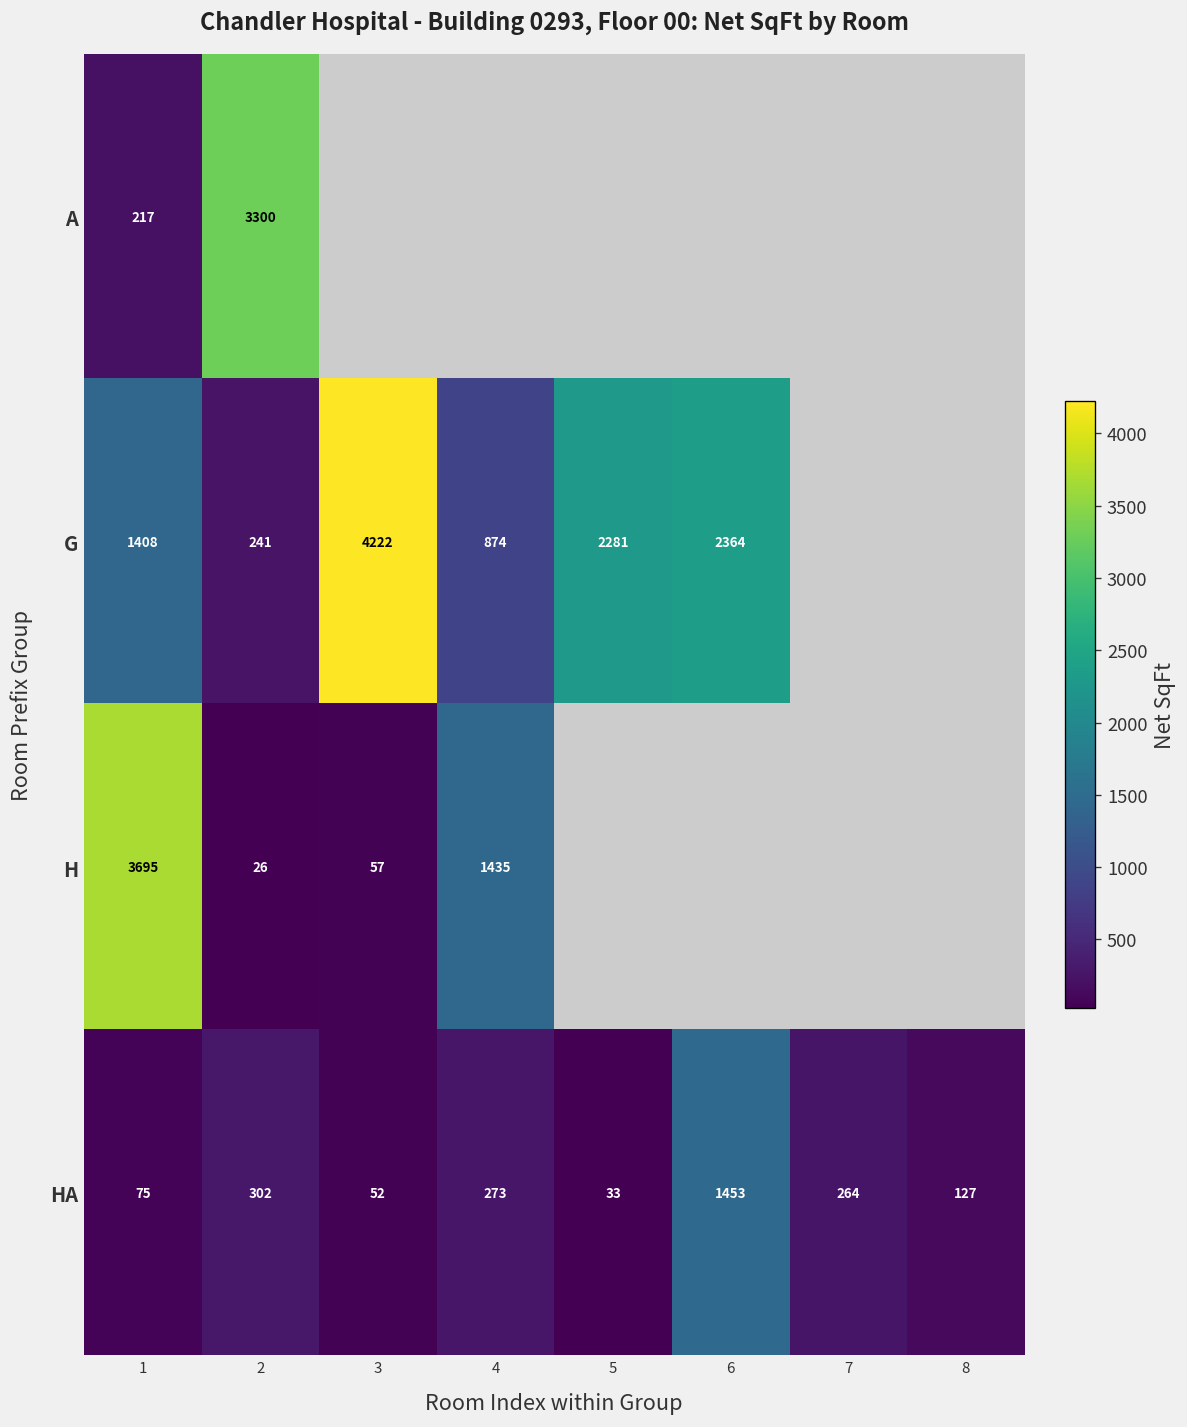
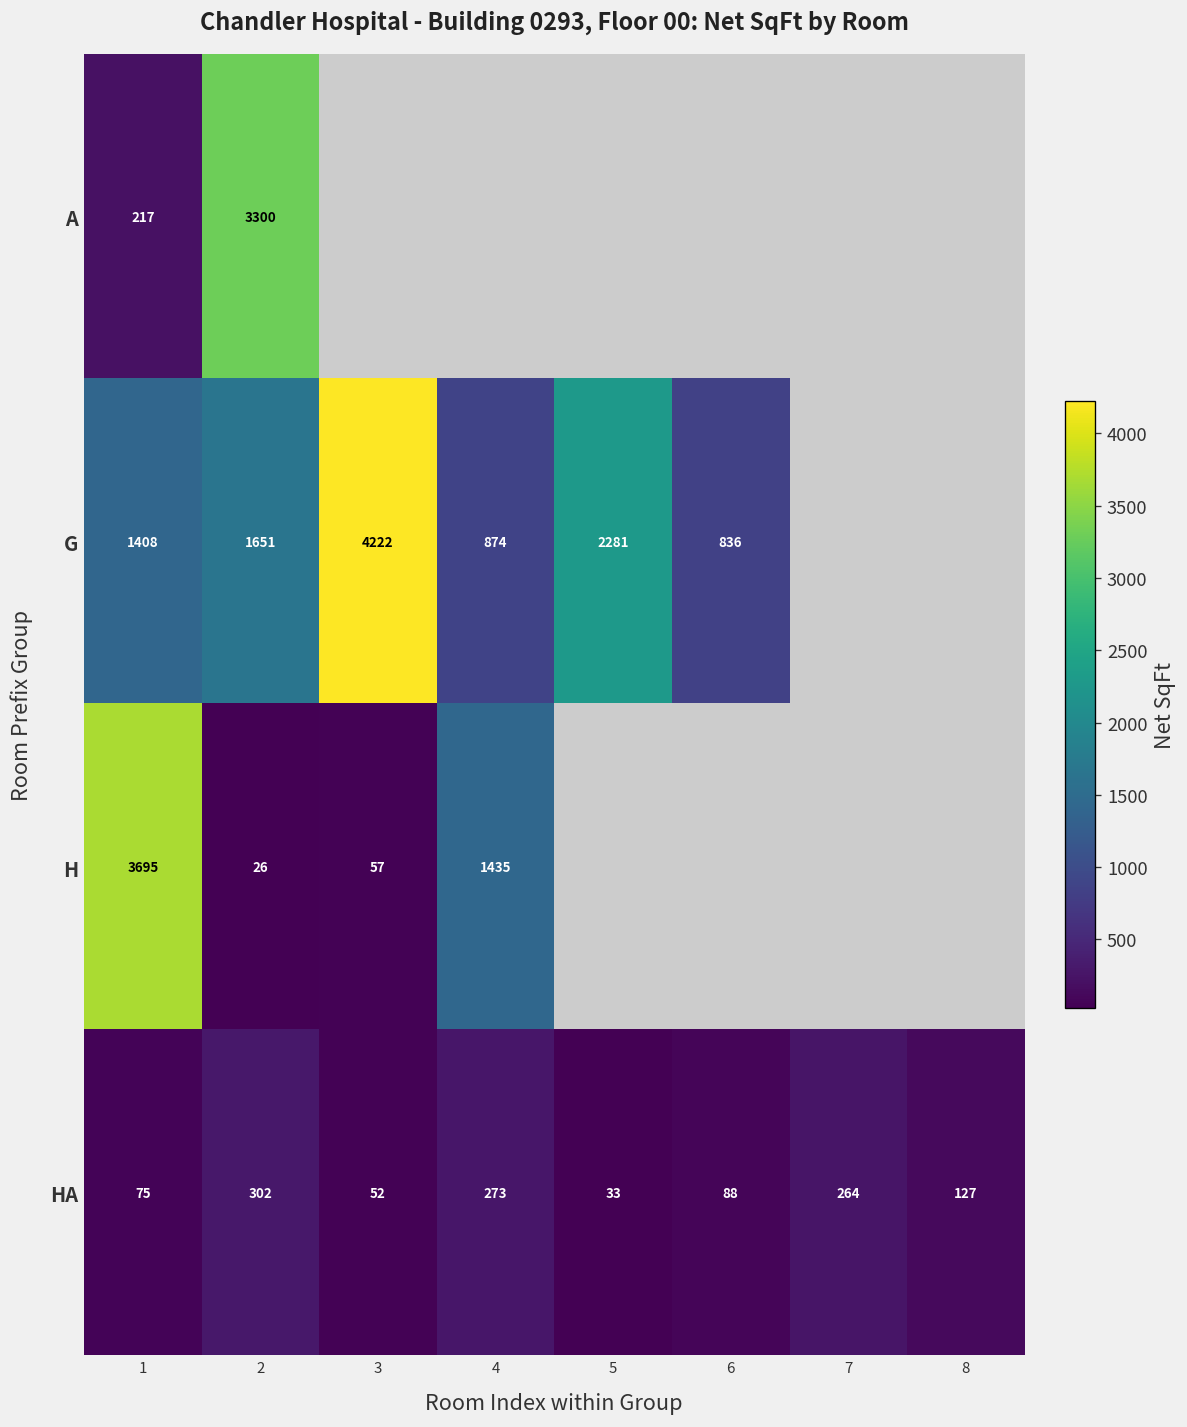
G, 2: 241 -> 1651
G, 6: 2364 -> 836
HA, 6: 1453 -> 88
